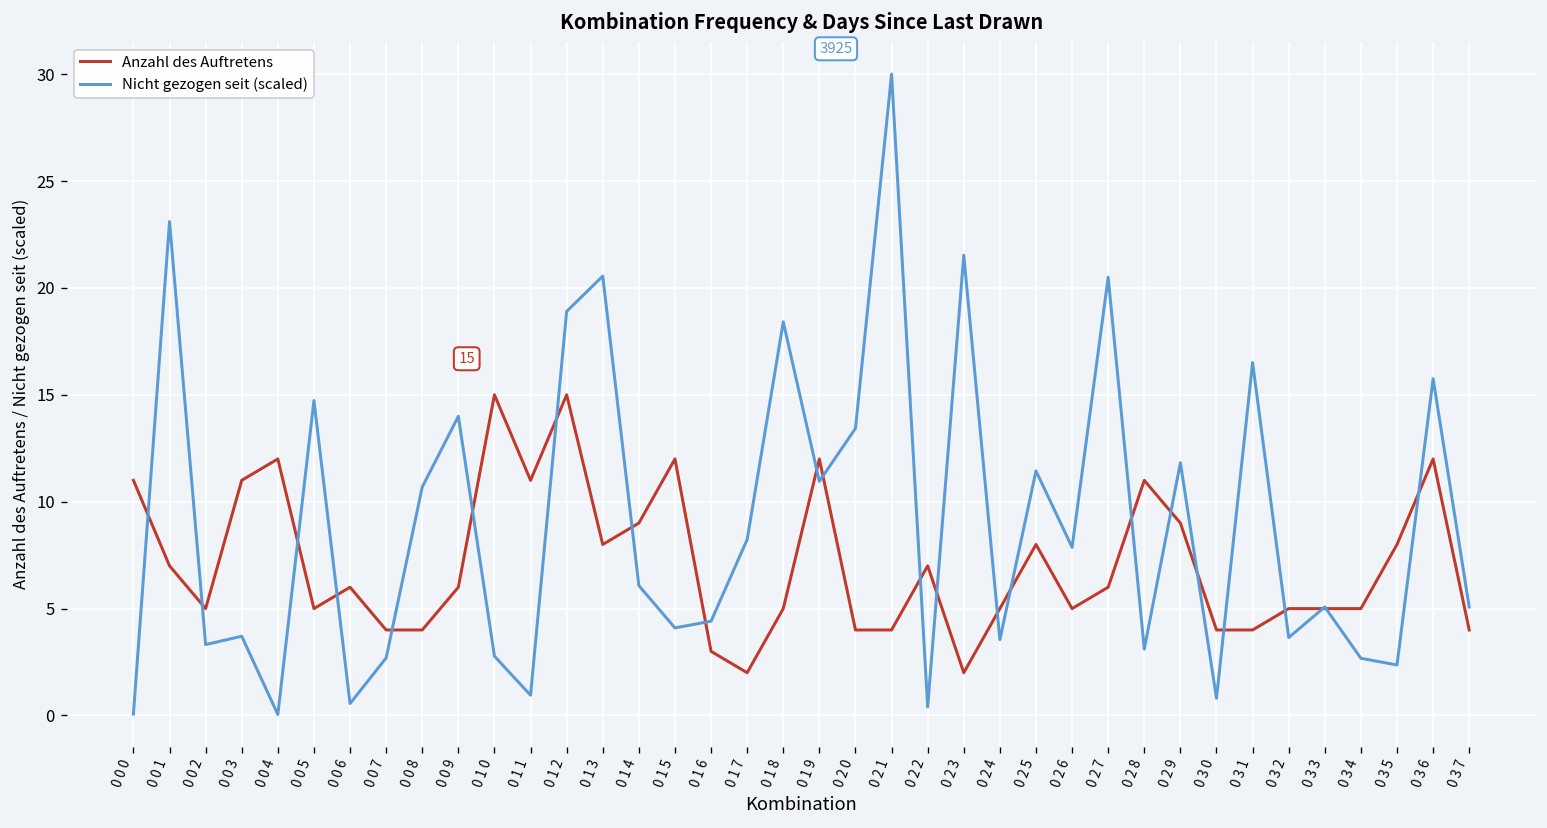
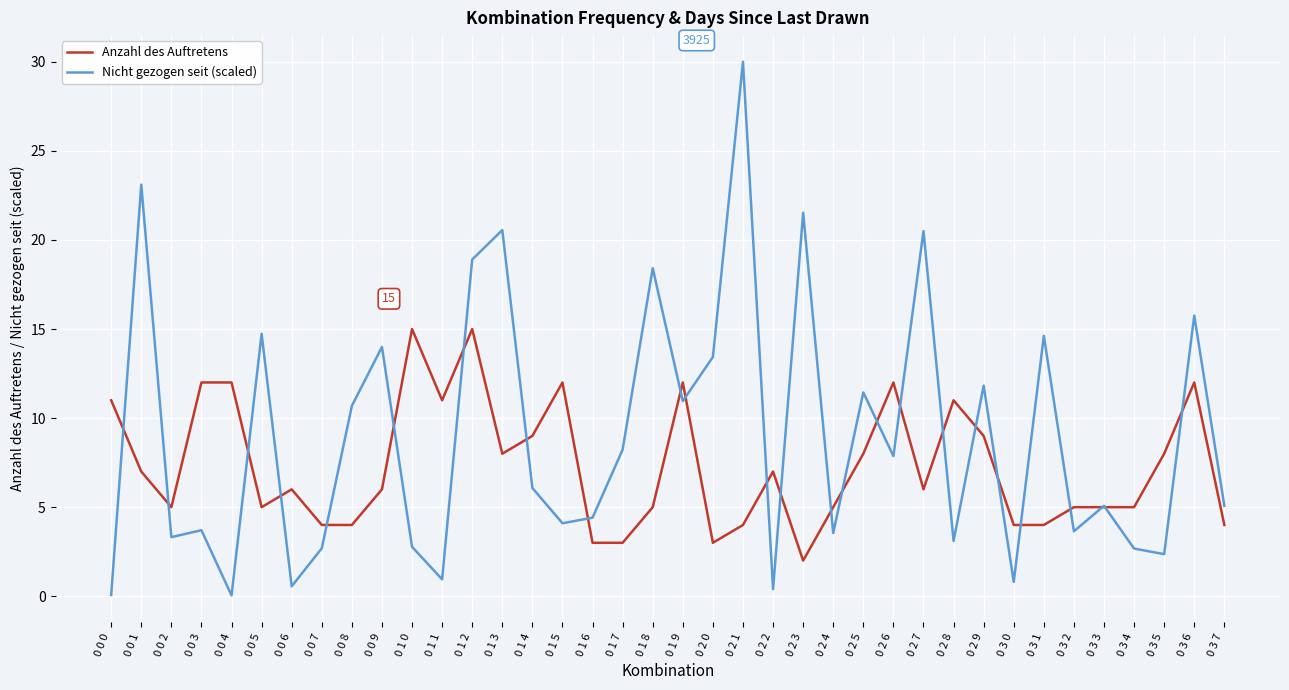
Anzahl des Auftretens, 0 0 3: 11 -> 12
Anzahl des Auftretens, 0 1 7: 2 -> 3
Anzahl des Auftretens, 0 2 0: 4 -> 3
Anzahl des Auftretens, 0 2 6: 5 -> 12
Nicht gezogen seit (scaled), 0 3 1: 16.5 -> 14.6
